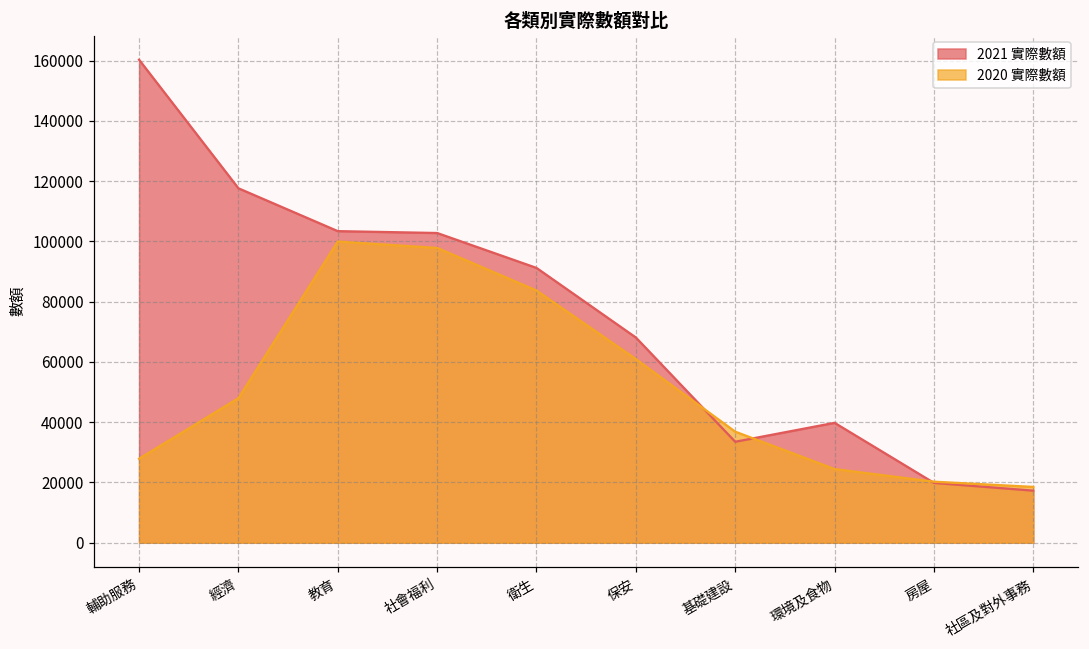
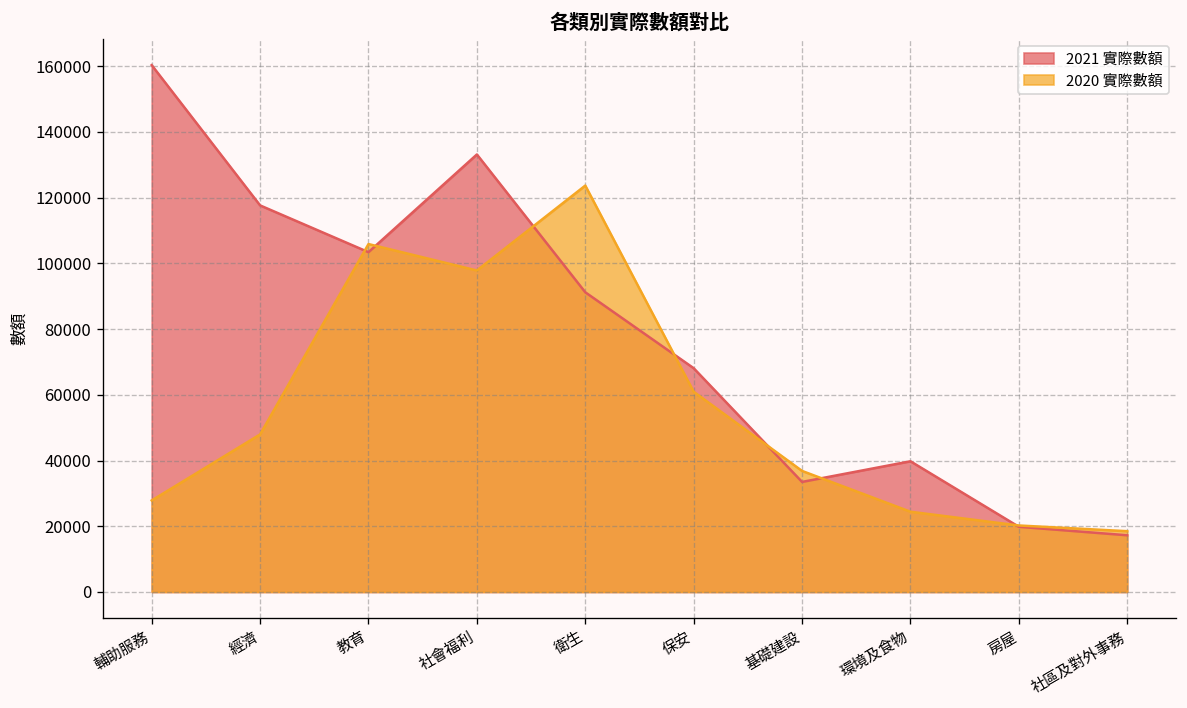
2020 實際數額, 教育: 100000 -> 106000
2021 實際數額, 社會福利: 103000 -> 133000
2020 實際數額, 衛生: 84000 -> 124000
